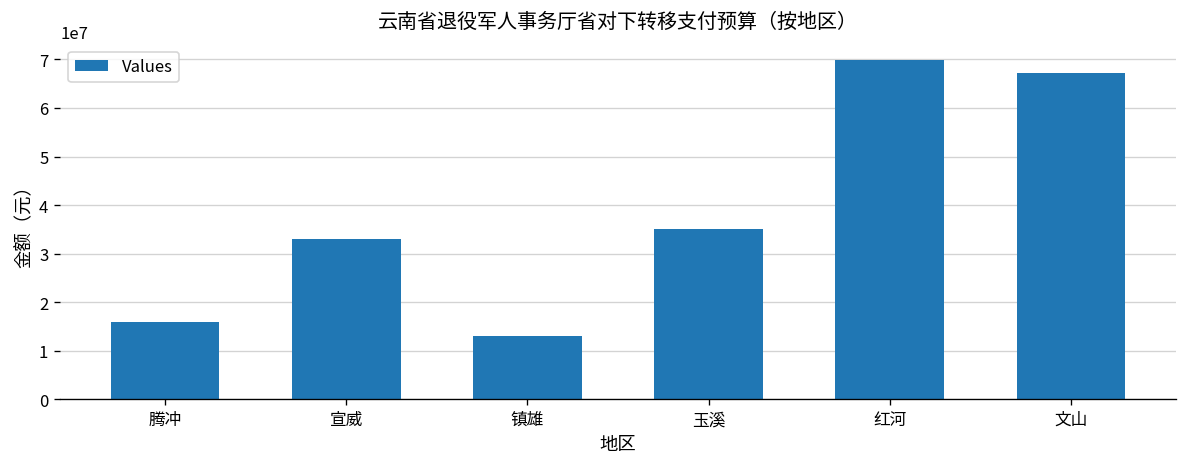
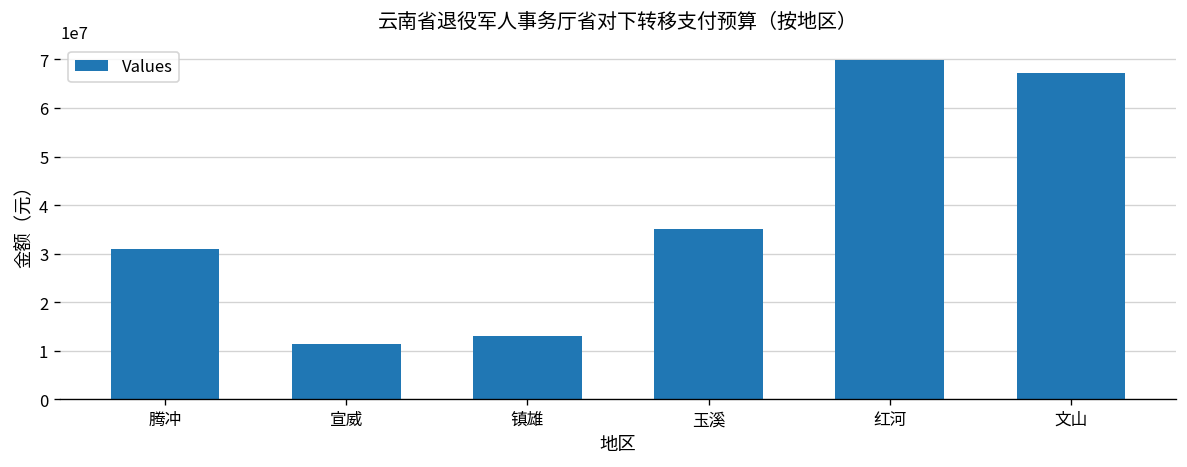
腾冲: 16000000 -> 31000000
宣威: 33000000 -> 11000000
